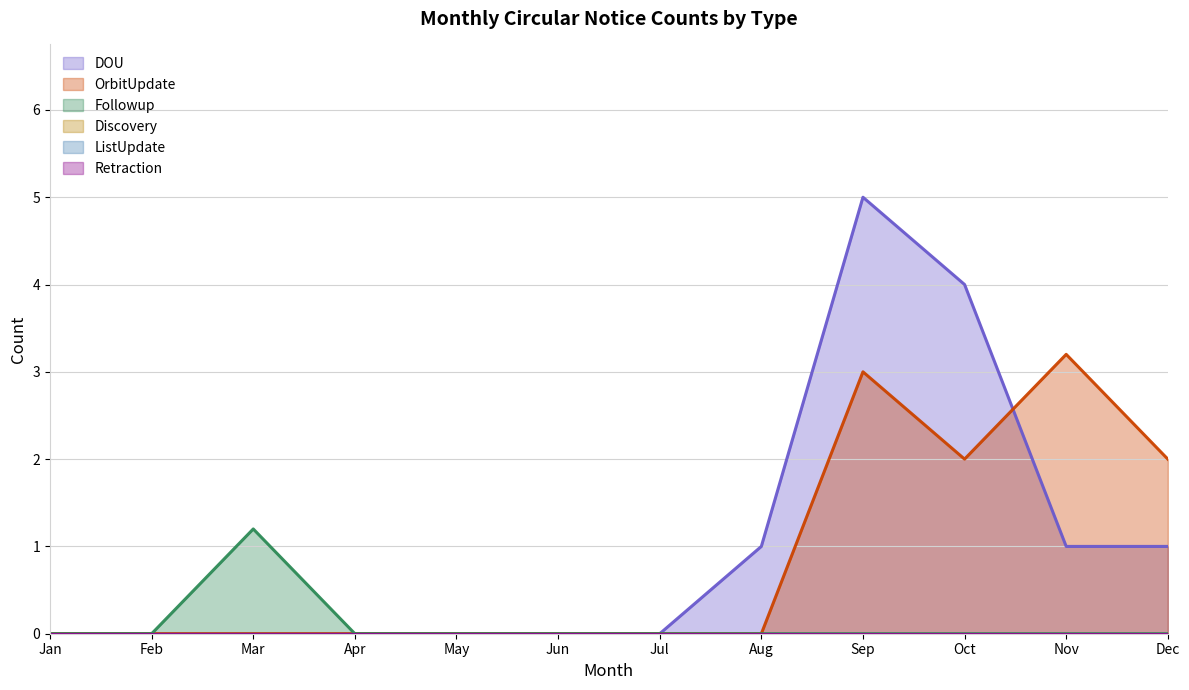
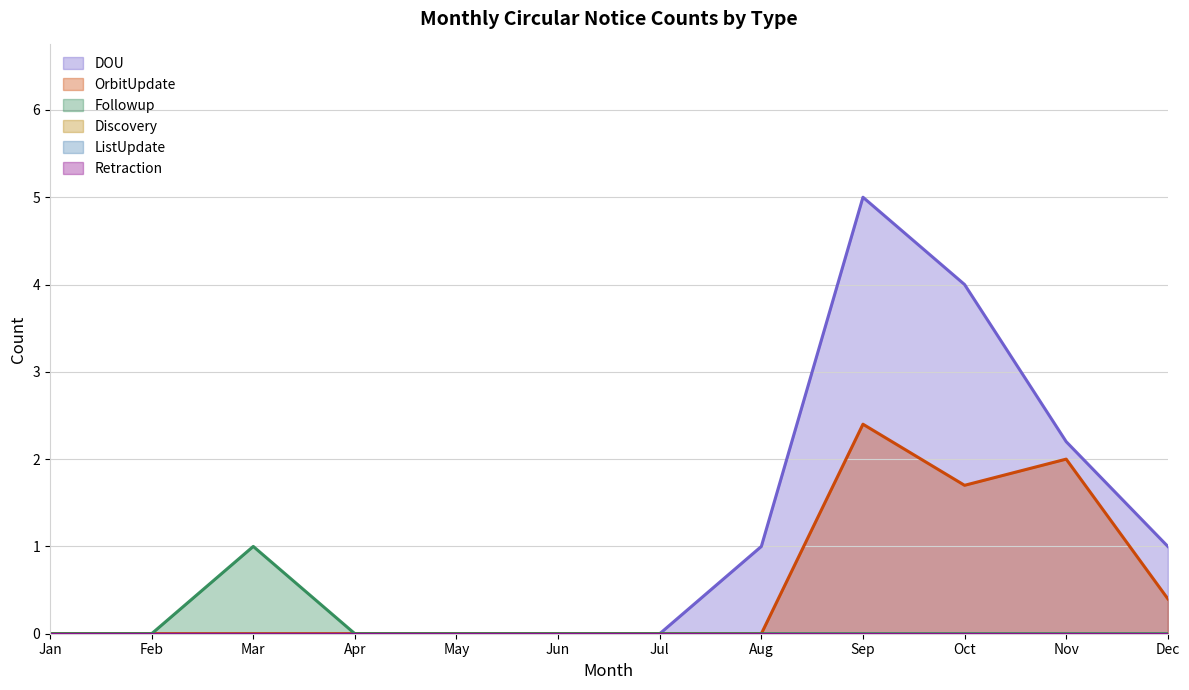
Followup, Mar: 1.2 -> 1.0
OrbitUpdate, Sep: 3.0 -> 2.4
OrbitUpdate, Oct: 2.0 -> 1.7
DOU, Nov: 1.0 -> 2.2
OrbitUpdate, Nov: 3.2 -> 2.0
OrbitUpdate, Dec: 2.0 -> 0.4
